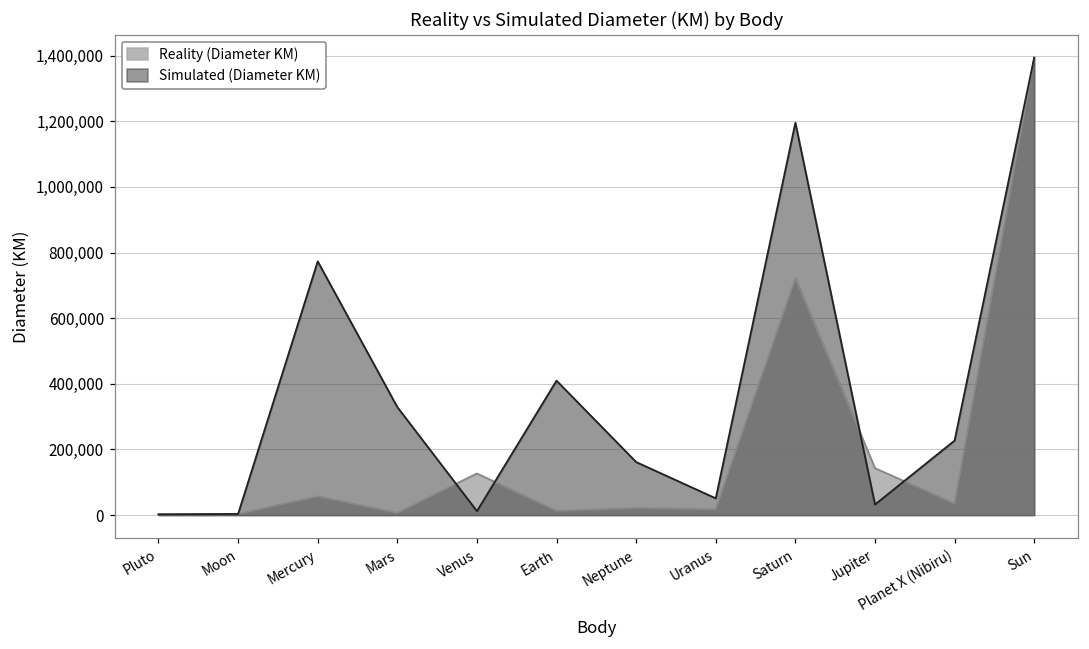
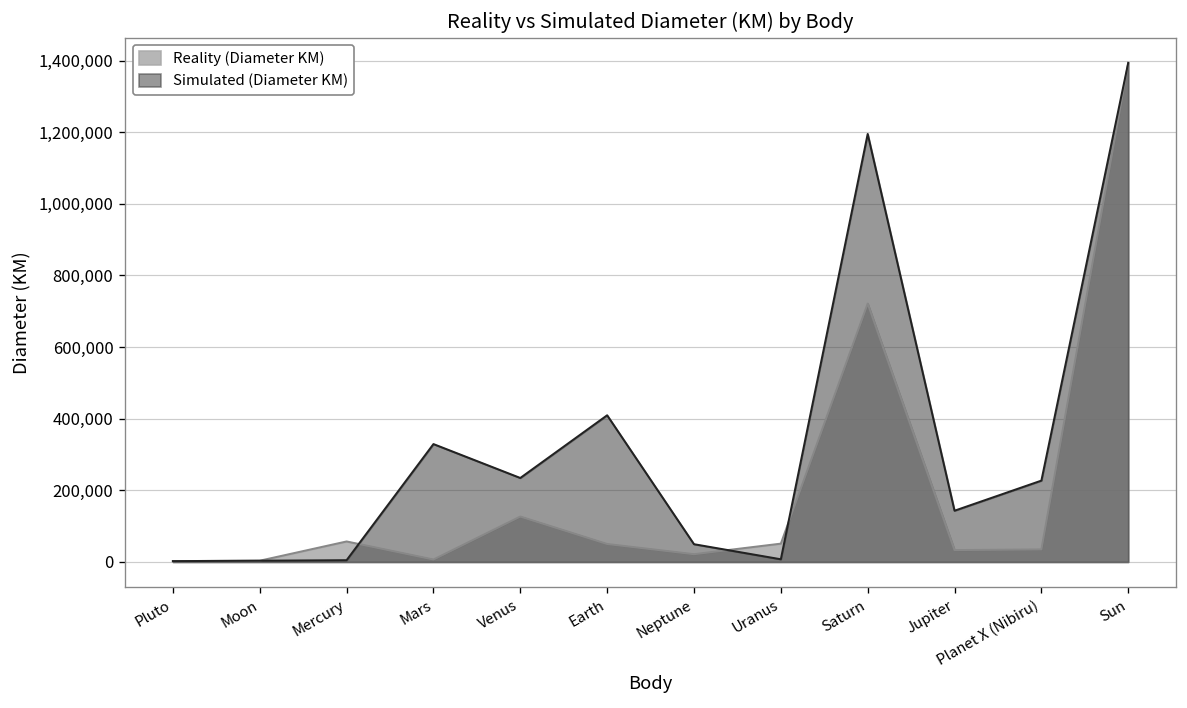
Simulated (Diameter KM), Mercury: 770,000 -> 0
Simulated (Diameter KM), Venus: 10,000 -> 230,000
Reality (Diameter KM), Earth: 10,000 -> 50,000
Simulated (Diameter KM), Neptune: 160,000 -> 50,000
Reality (Diameter KM), Uranus: 20,000 -> 50,000
Simulated (Diameter KM), Uranus: 50,000 -> 10,000
Reality (Diameter KM), Jupiter: 140,000 -> 30,000
Simulated (Diameter KM), Jupiter: 30,000 -> 140,000
